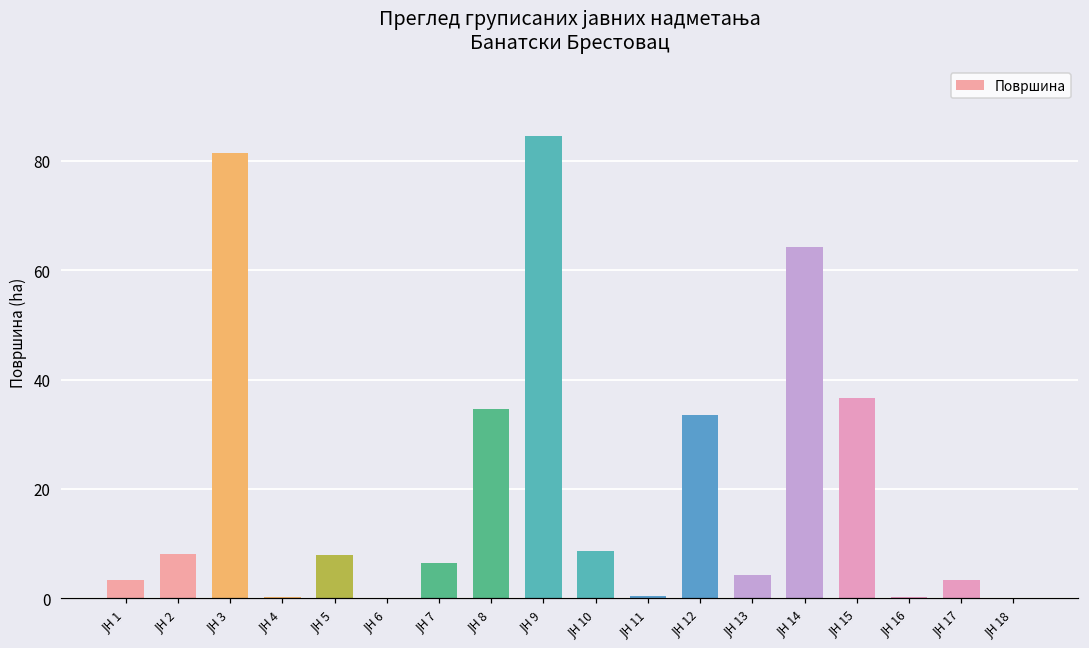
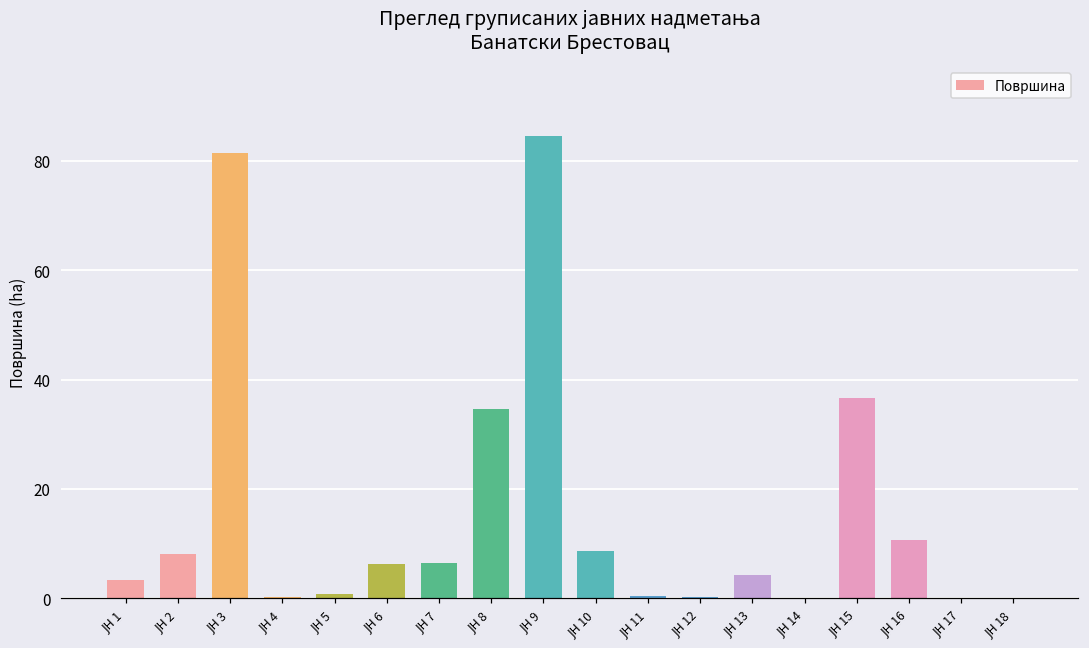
ЈН 5: 8 -> 1
ЈН 6: 0 -> 6
ЈН 12: 34 -> 0
ЈН 14: 64 -> 0
ЈН 16: 0 -> 11
ЈН 17: 3 -> 0
